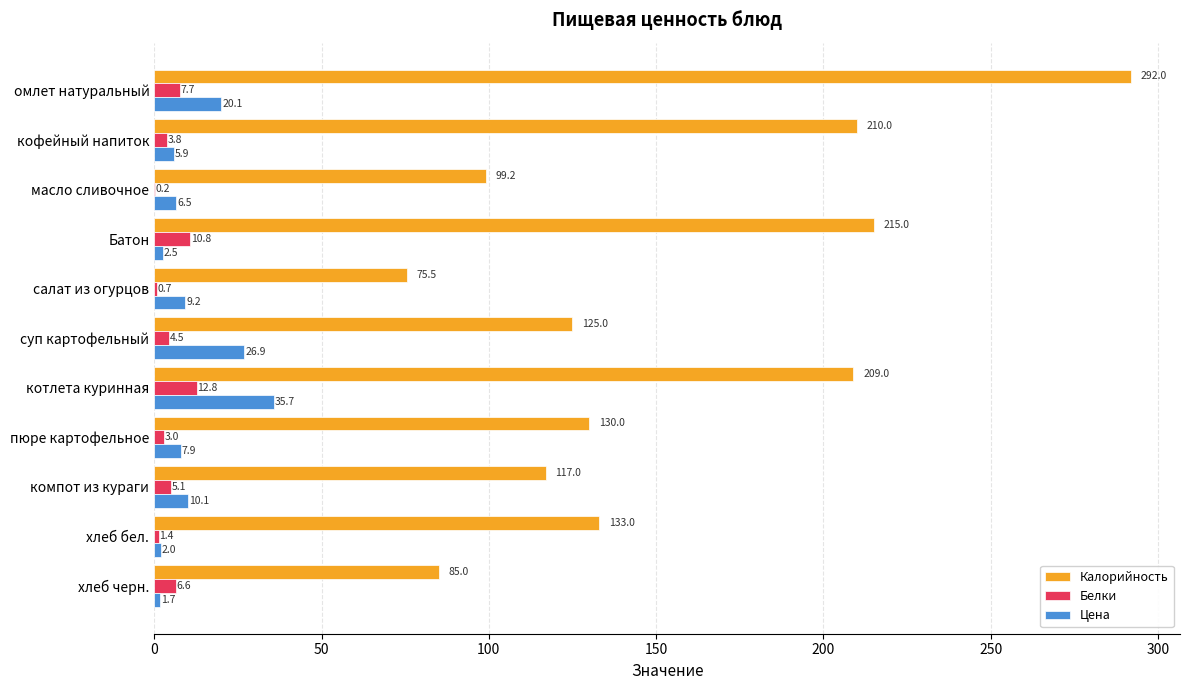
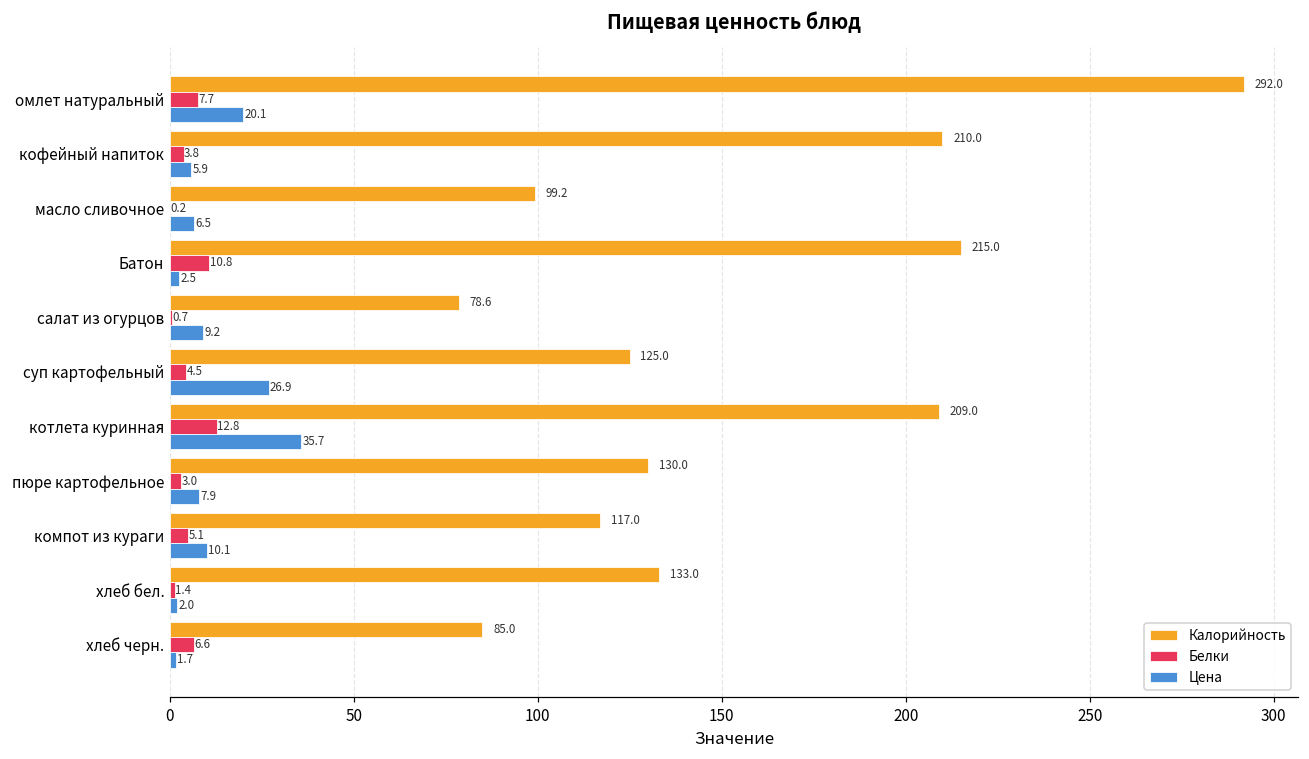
Калорийность, салат из огурцов: 75.5 -> 78.6
